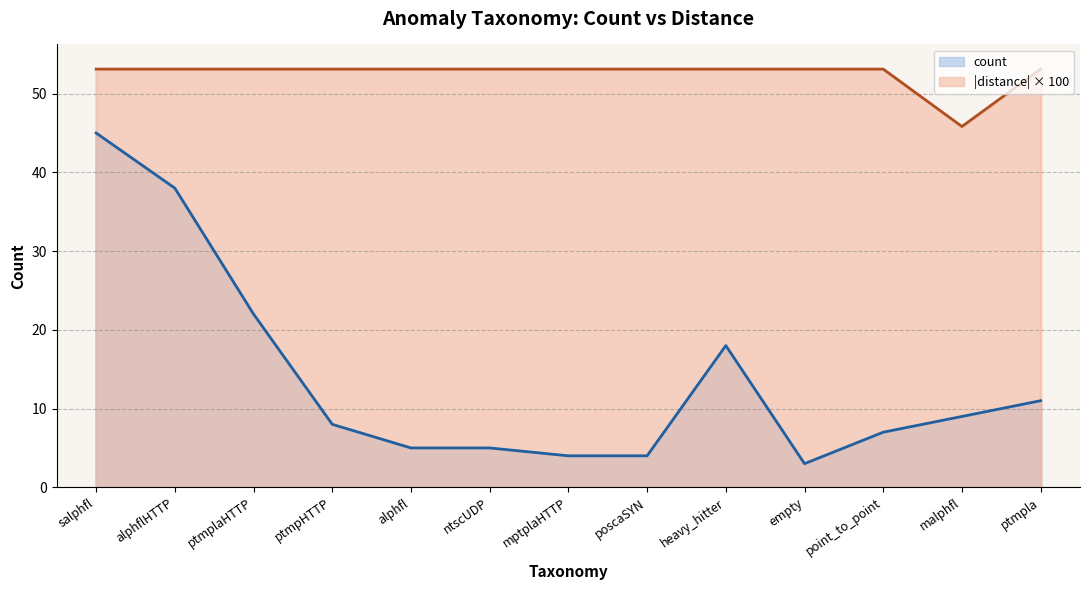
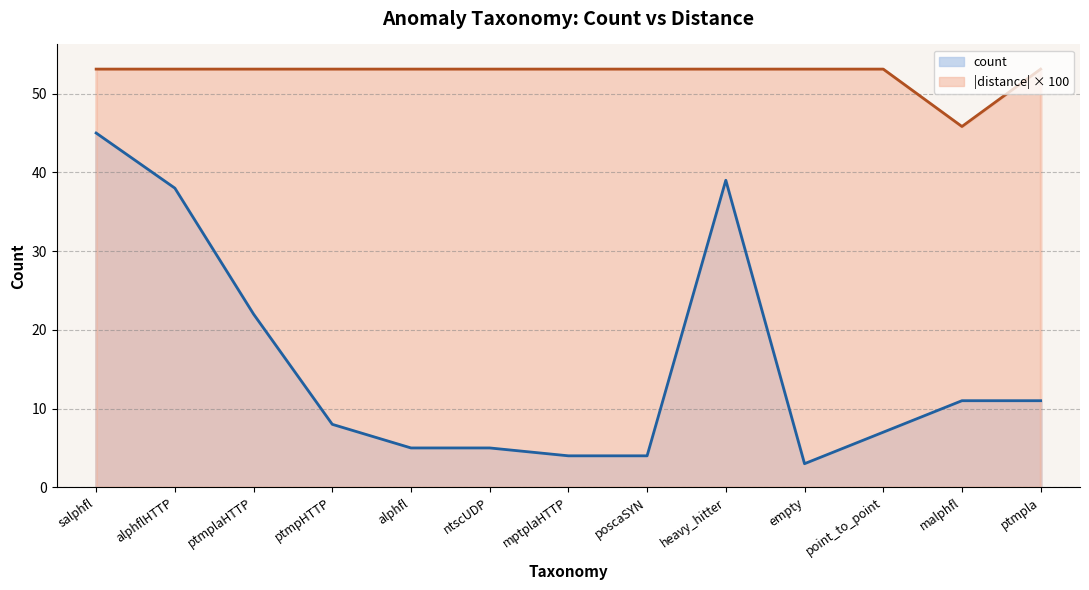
count, heavy_hitter: 18 -> 39
count, malphfl: 9 -> 11
